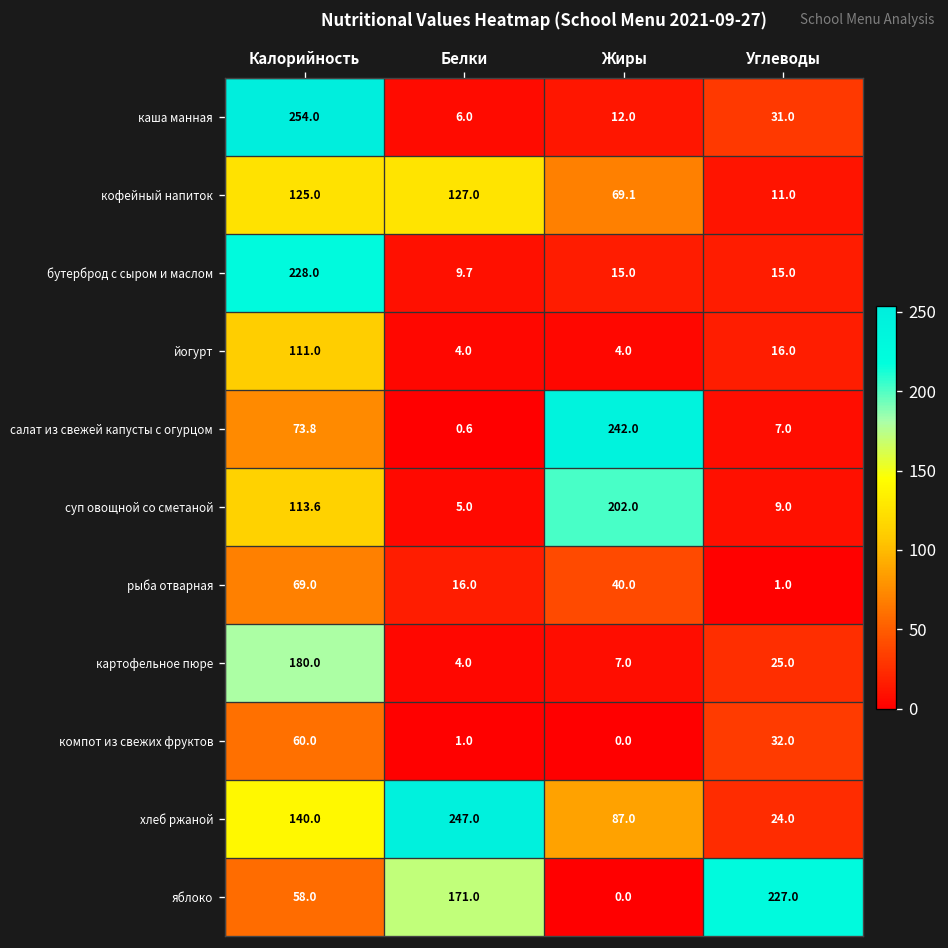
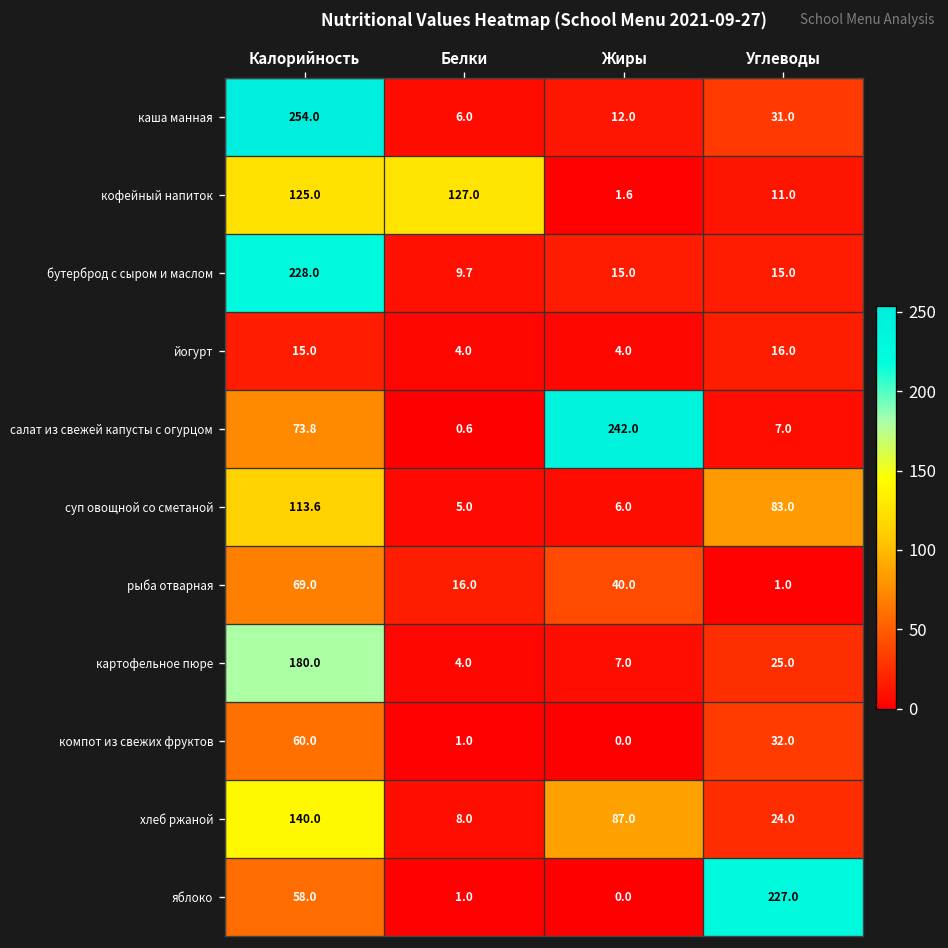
кофейный напиток, Жиры: 69.1 -> 1.6
йогурт, Калорийность: 111.0 -> 15.0
суп овощной со сметаной, Жиры: 202.0 -> 6.0
суп овощной со сметаной, Углеводы: 9.0 -> 83.0
хлеб ржаной, Белки: 247.0 -> 8.0
яблоко, Белки: 171.0 -> 1.0
